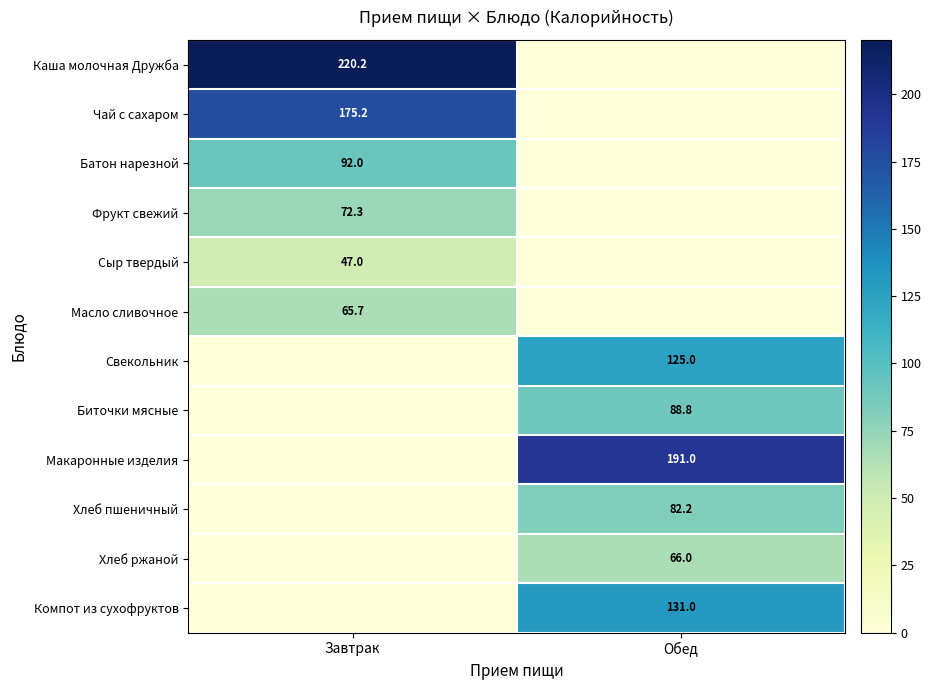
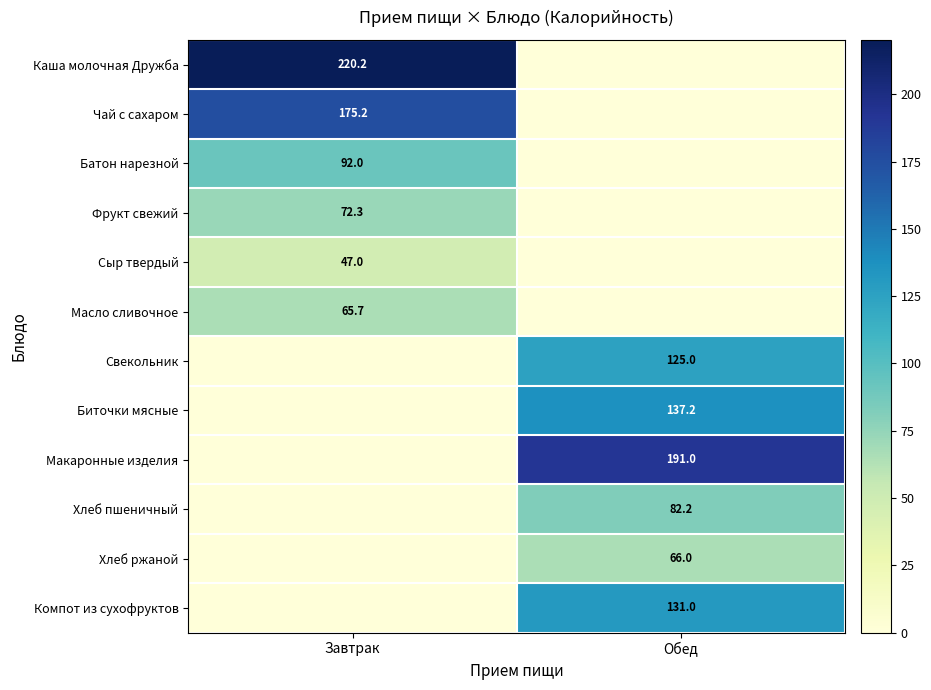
Биточки мясные, Обед: 88.8 -> 137.2
